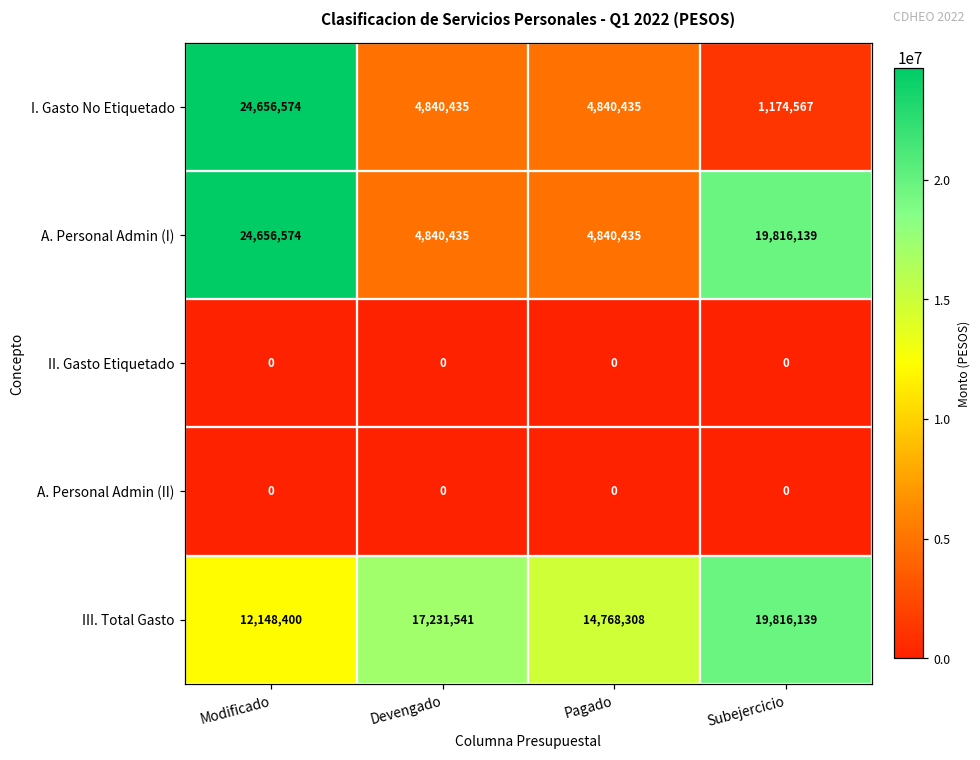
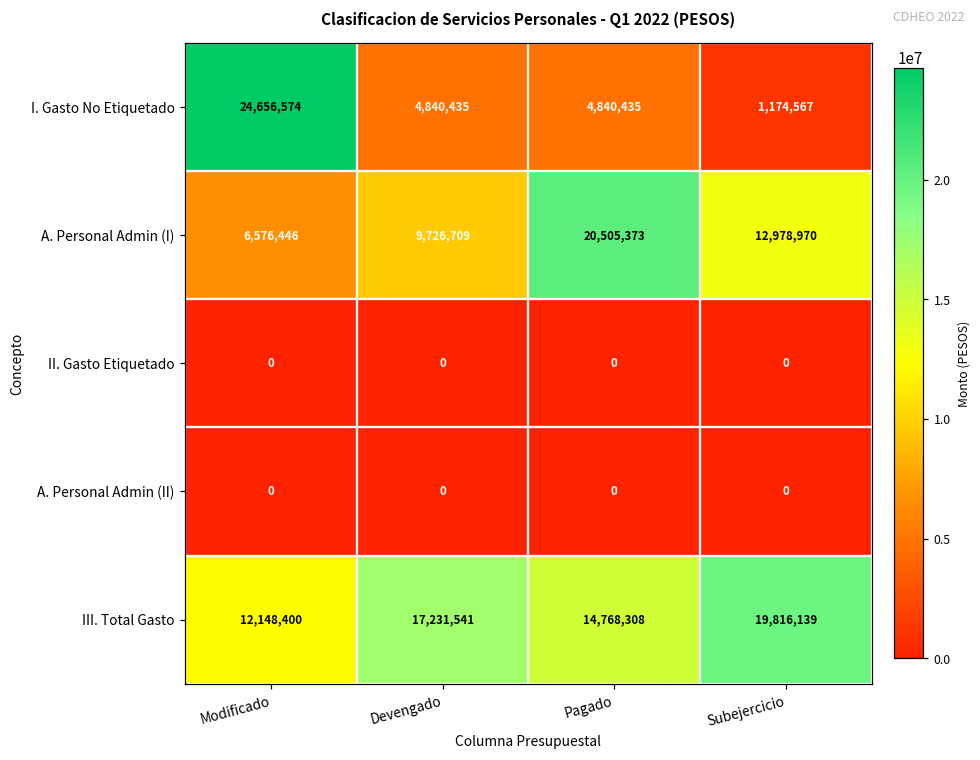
A. Personal Admin (I), Modificado: 24,656,574 -> 6,576,446
A. Personal Admin (I), Devengado: 4,840,435 -> 9,726,709
A. Personal Admin (I), Pagado: 4,840,435 -> 20,505,373
A. Personal Admin (I), Subejercicio: 19,816,139 -> 12,978,970
